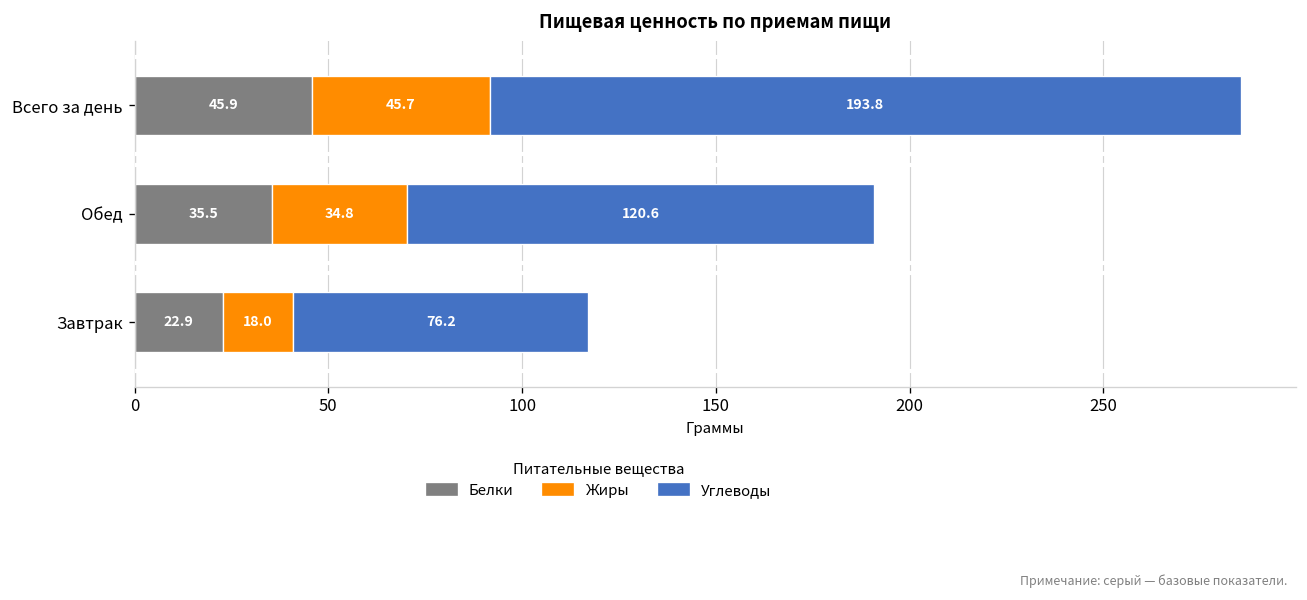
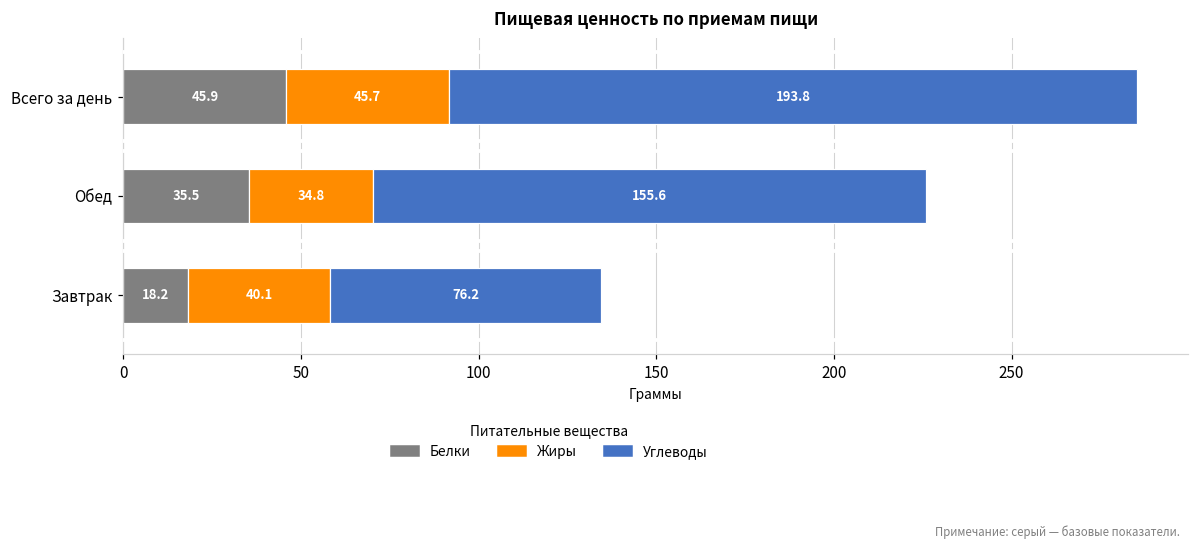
Углеводы, Обед: 120.6 -> 155.6
Белки, Завтрак: 22.9 -> 18.2
Жиры, Завтрак: 18.0 -> 40.1
